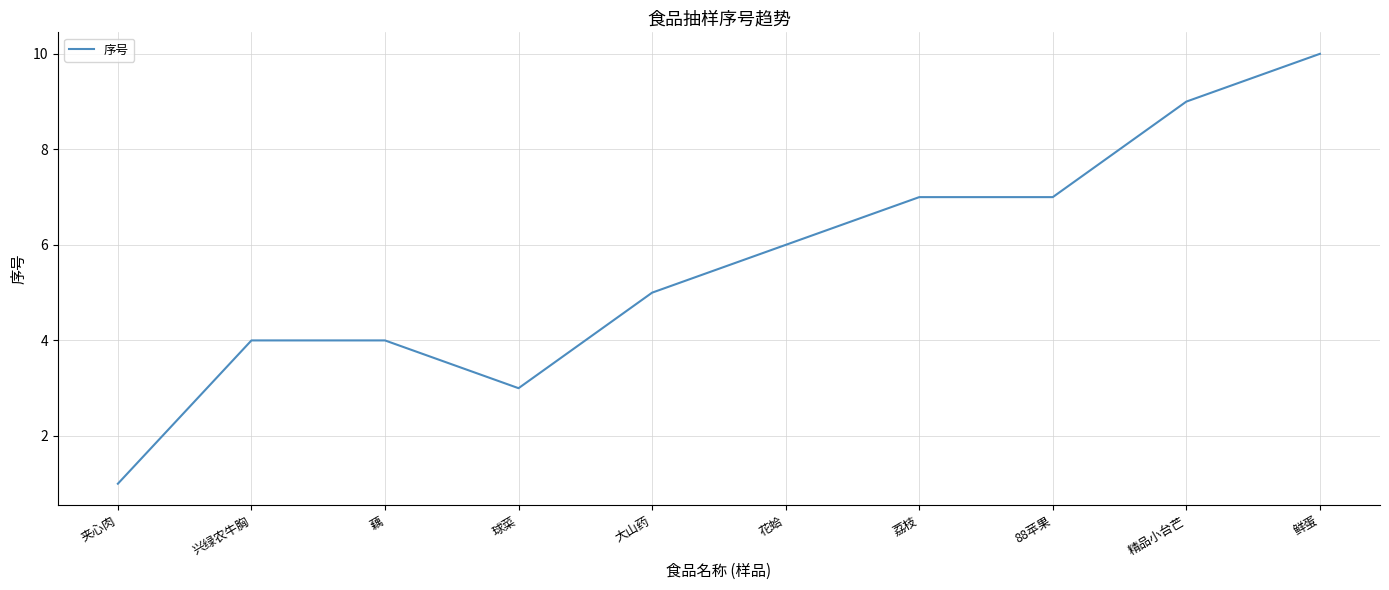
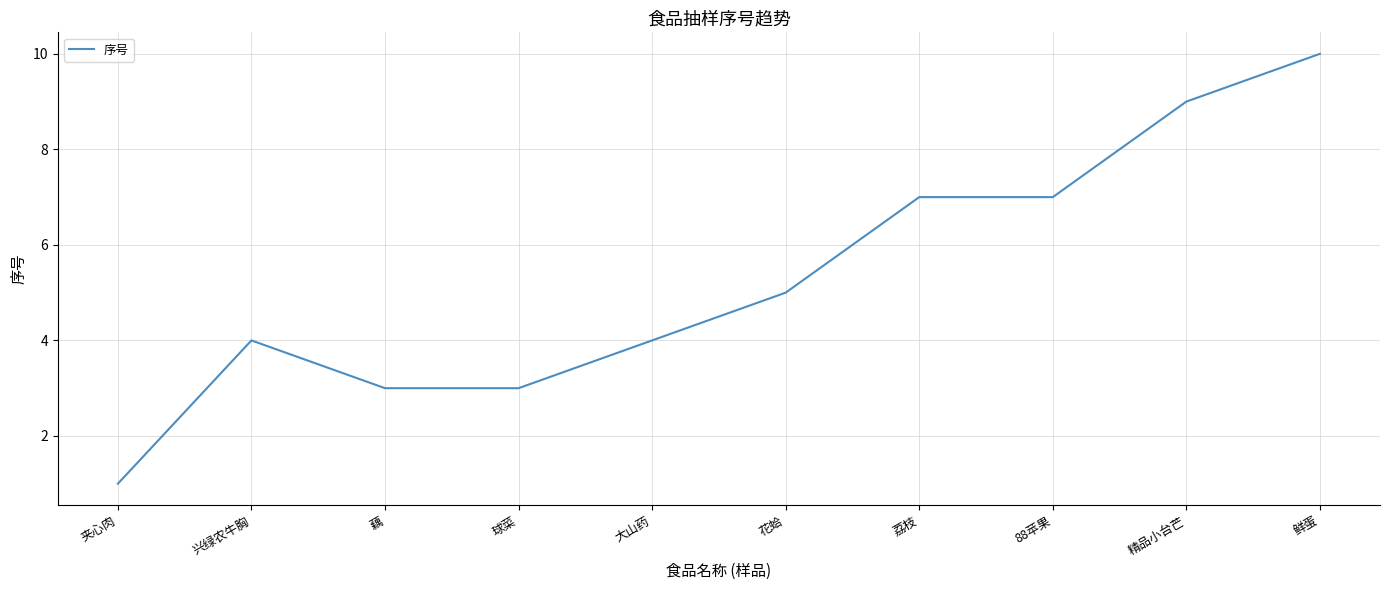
藕: 4 -> 3
大山药: 5 -> 4
花蛤: 6 -> 5
